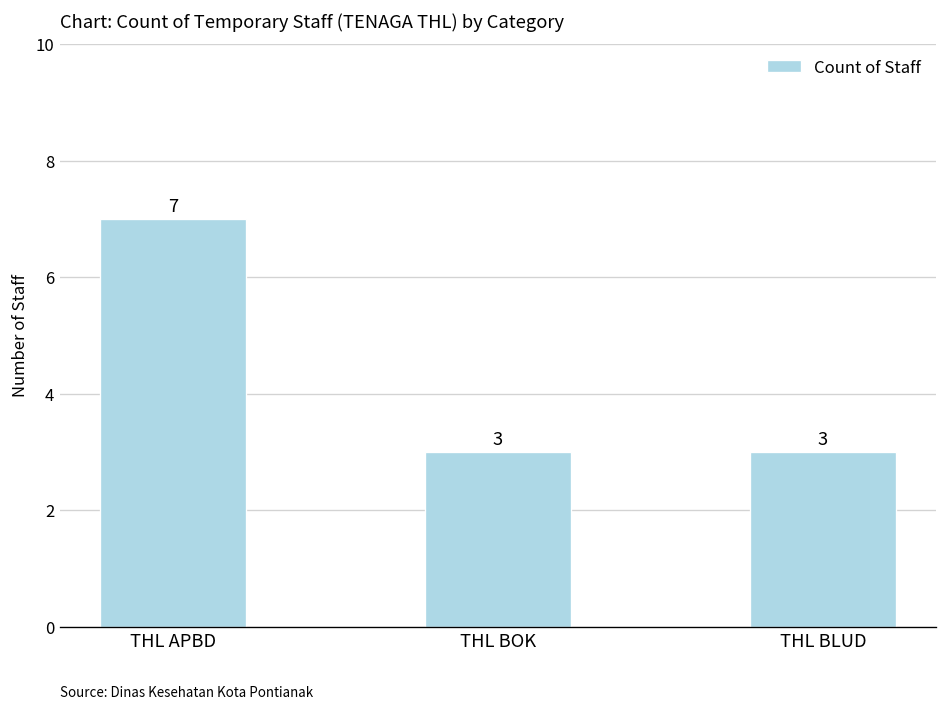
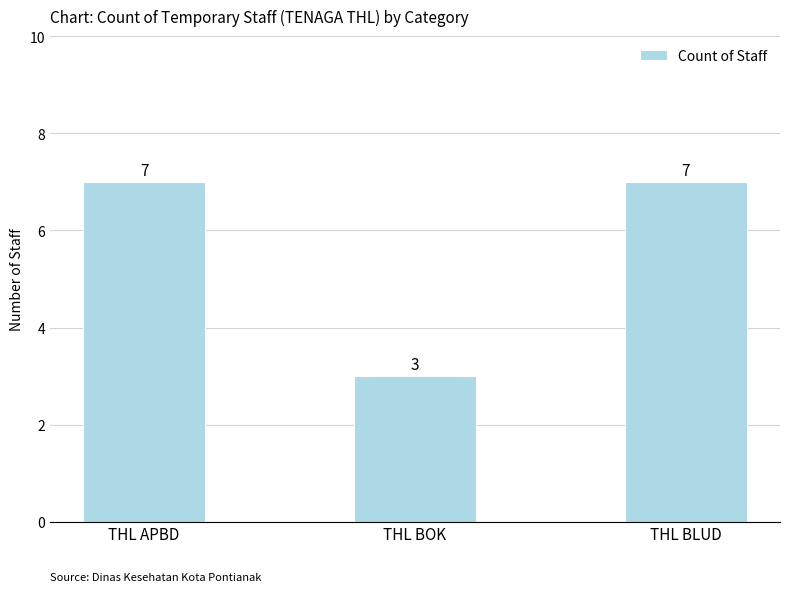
THL BLUD: 3 -> 7
